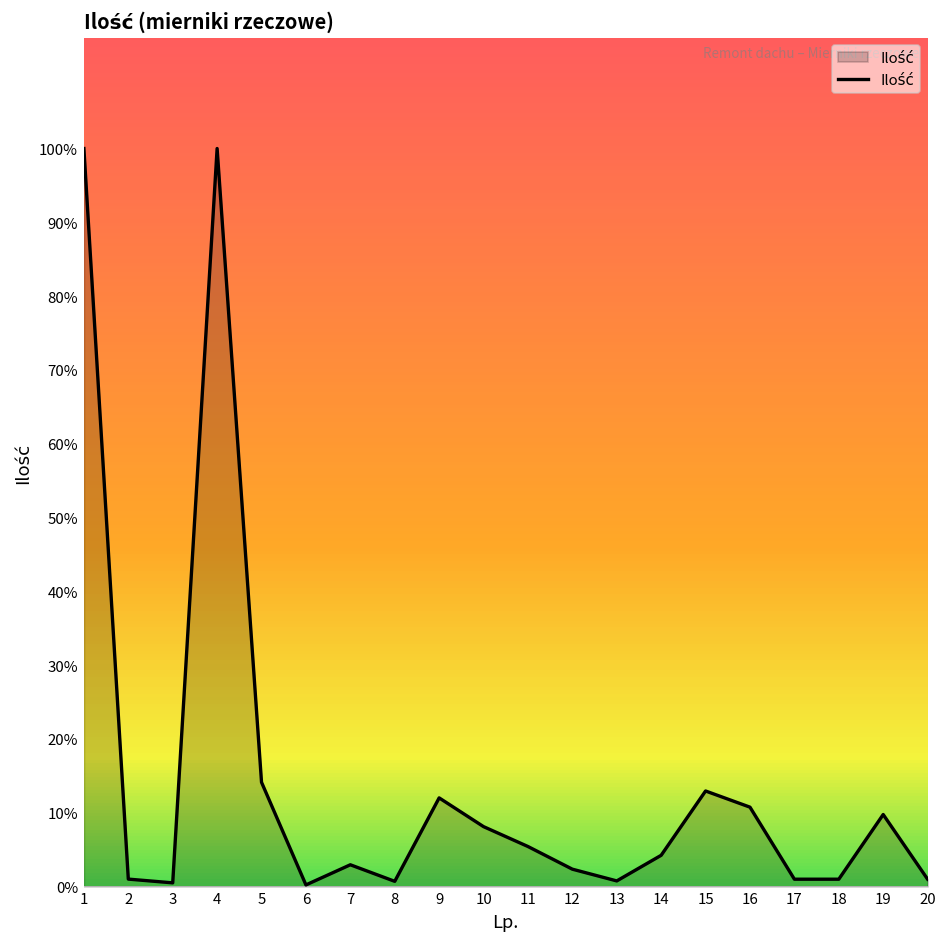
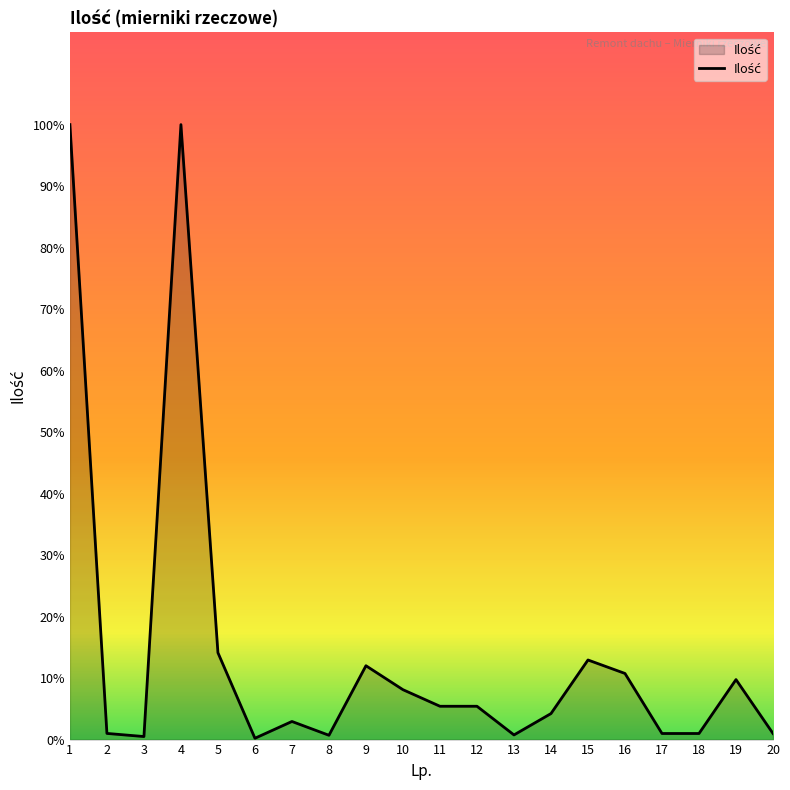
12: 2% -> 5%
